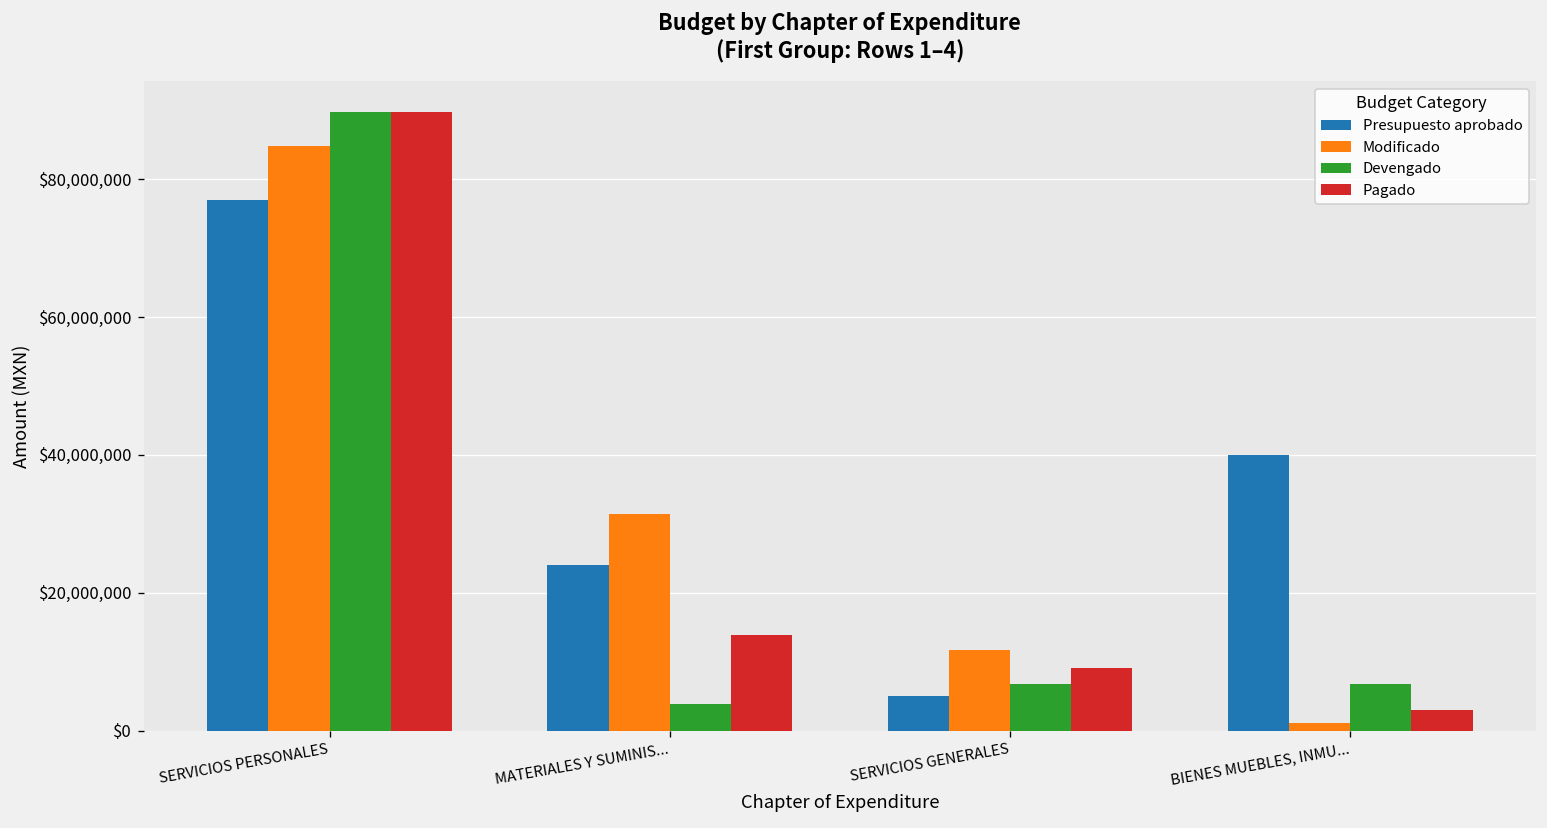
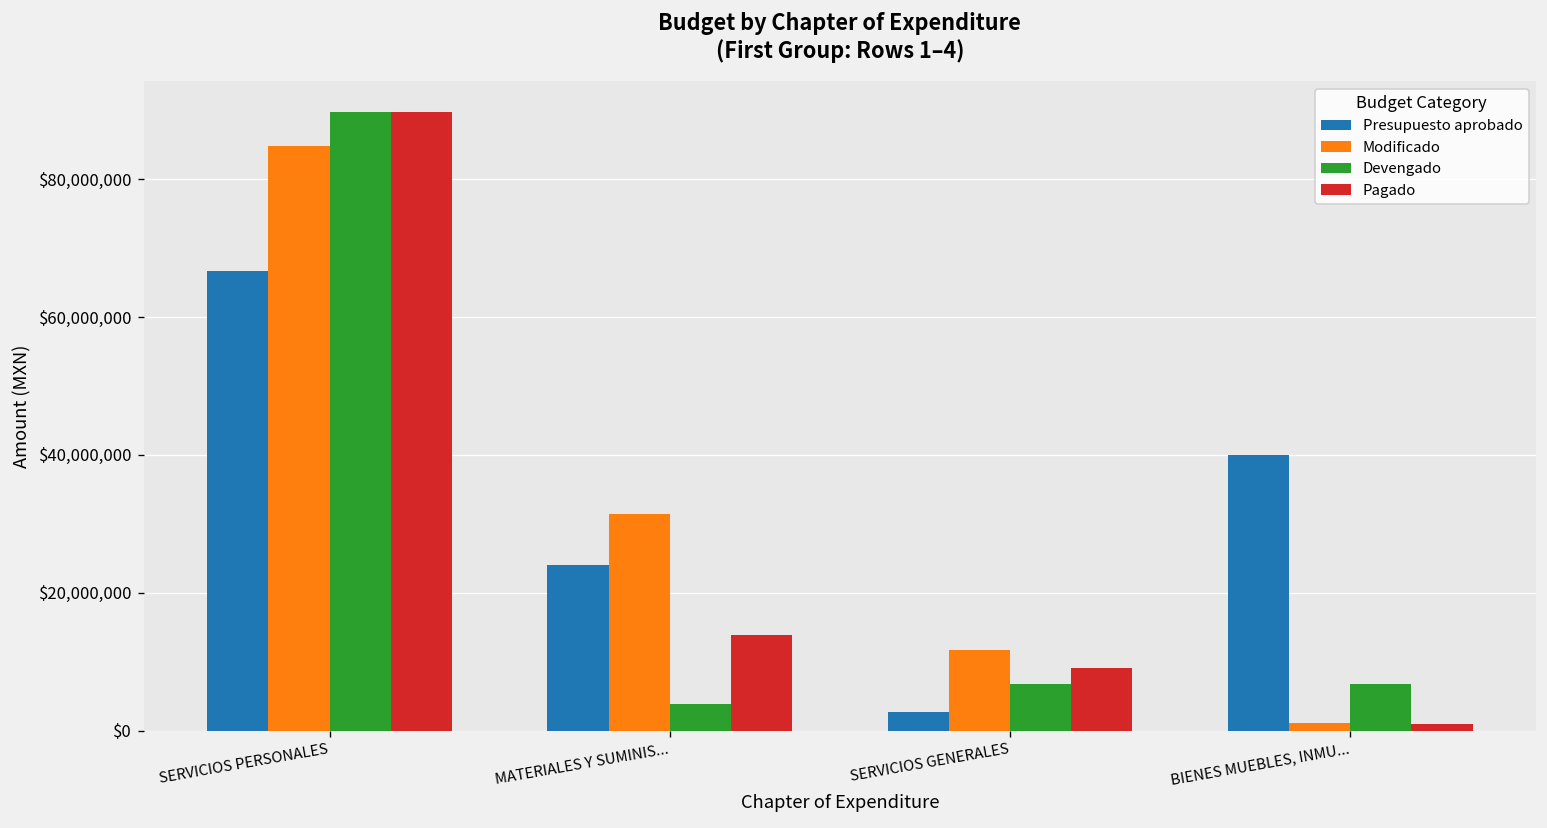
Presupuesto aprobado, SERVICIOS PERSONALES: $77,000,000 -> $67,000,000
Presupuesto aprobado, SERVICIOS GENERALES: $5,000,000 -> $3,000,000
Pagado, BIENES MUEBLES, INMU...: $3,000,000 -> $1,000,000
